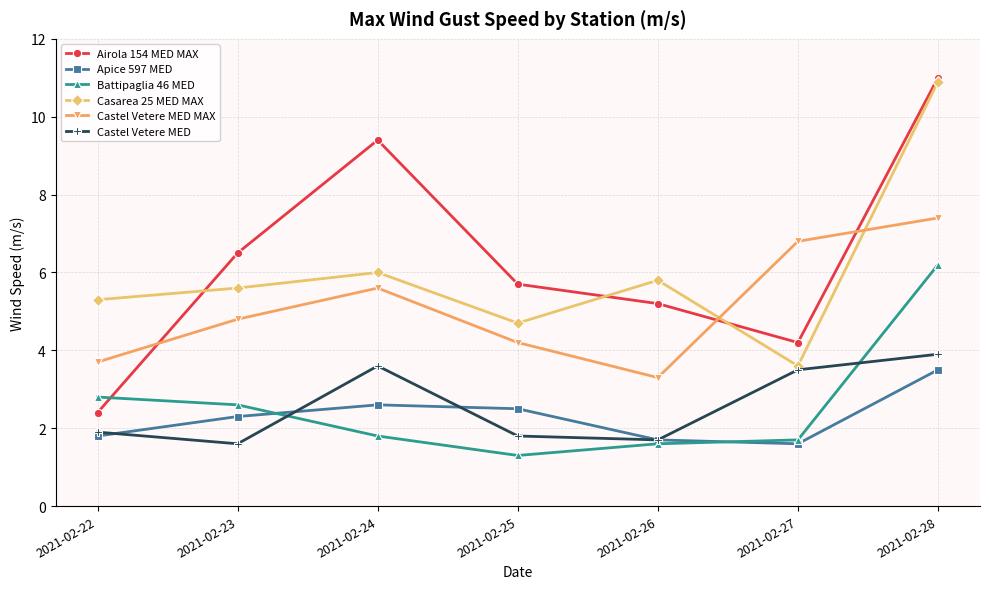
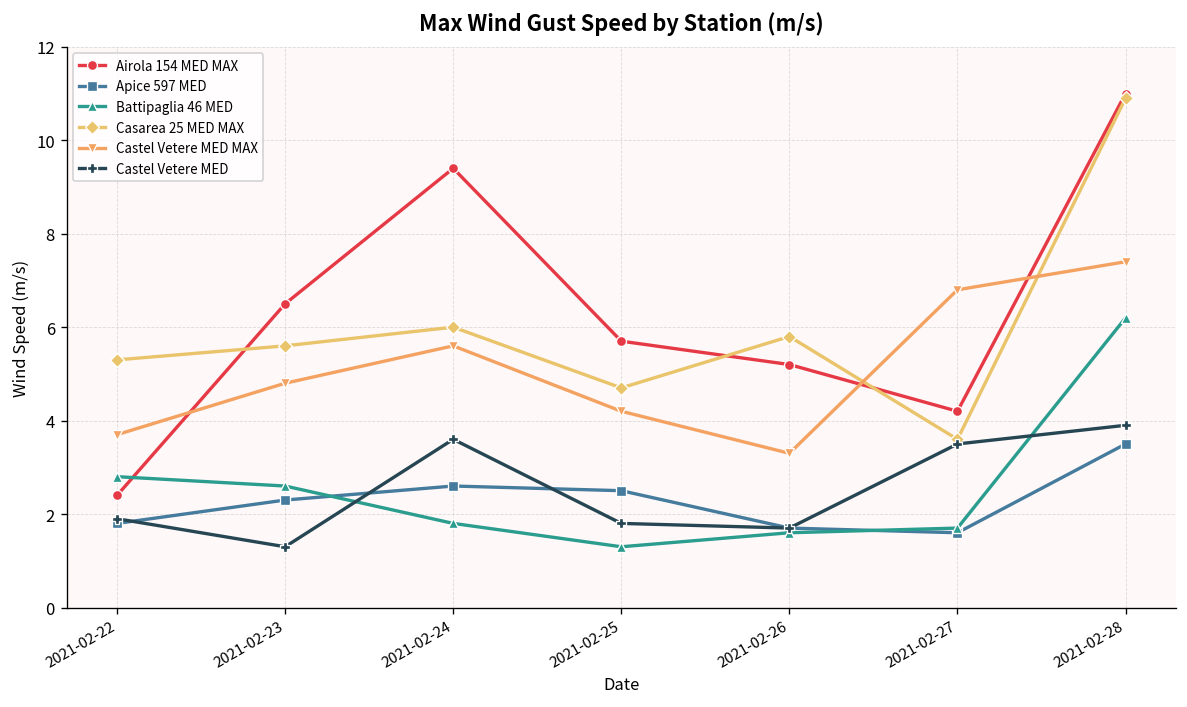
Castel Vetere MED, 2021-02-23: 1.6 -> 1.3
